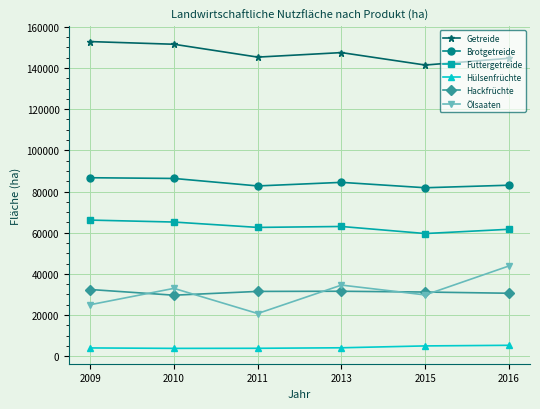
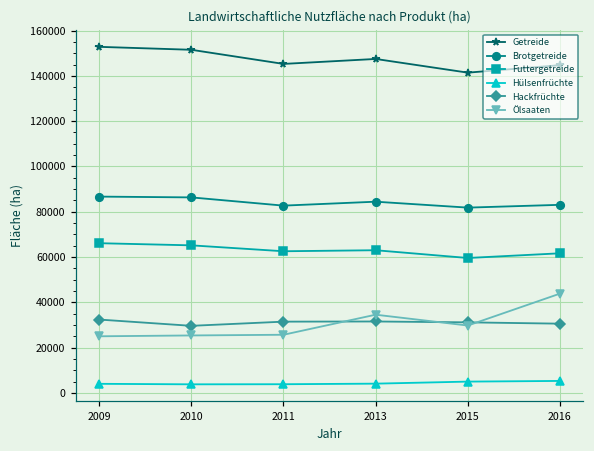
Ölsaaten, 2010: 33000 -> 25000
Ölsaaten, 2011: 21000 -> 26000
